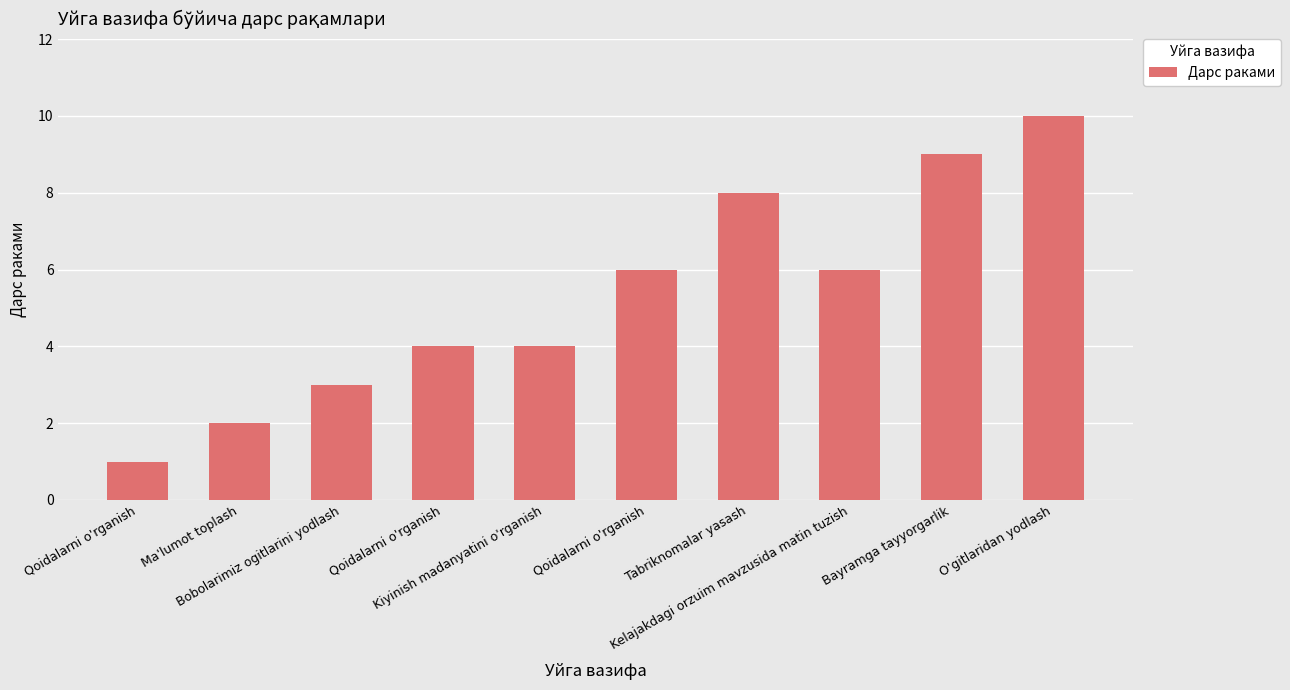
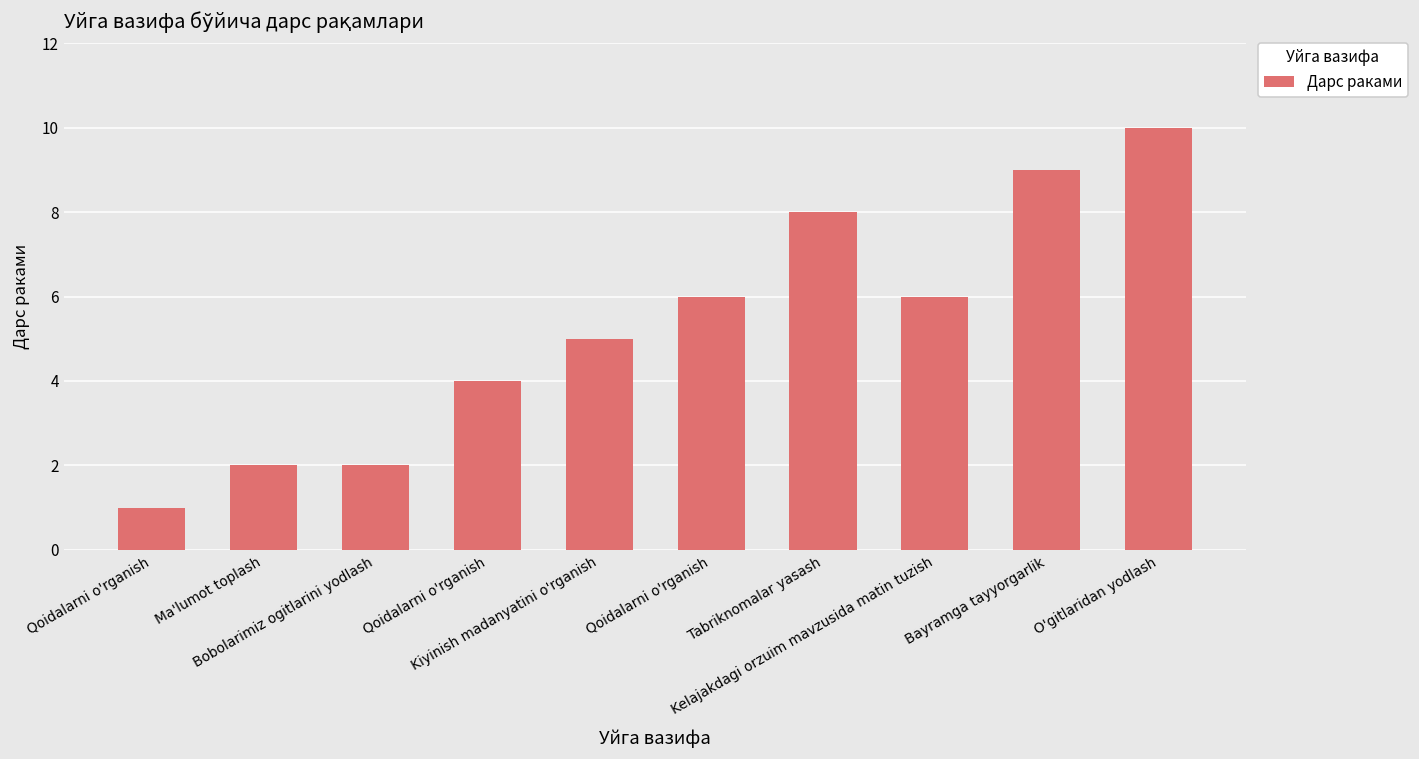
Bobolarimiz ogitlarini yodlash: 3 -> 2
Kiyinish madanyatini o'rganish: 4 -> 5
